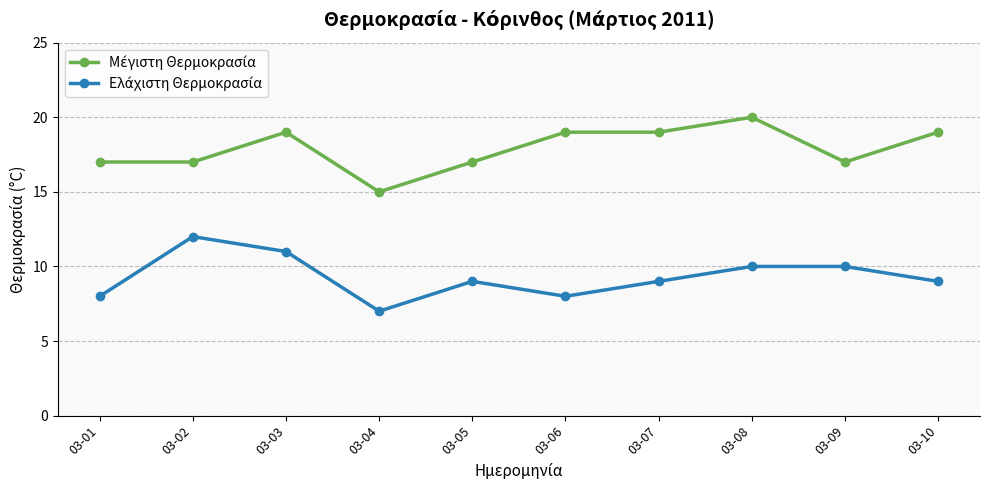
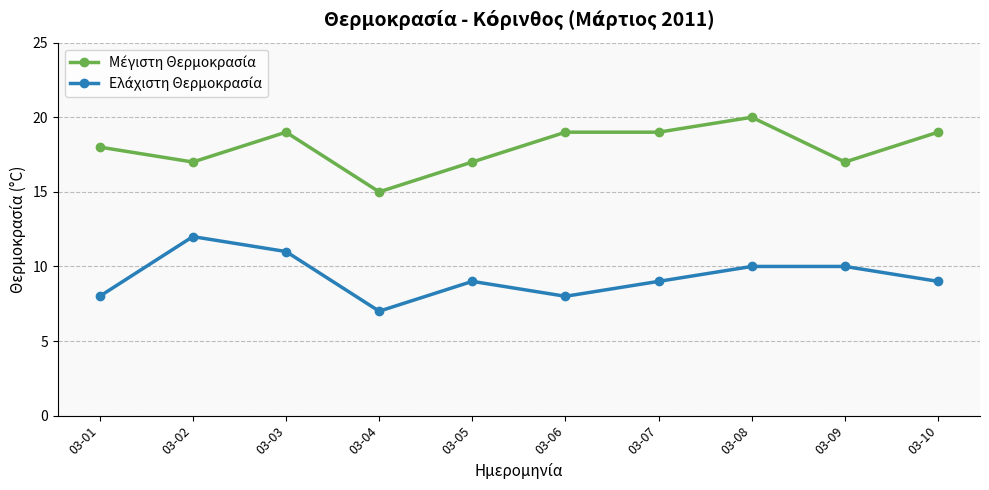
Μέγιστη Θερμοκρασία, 03-01: 17 -> 18
